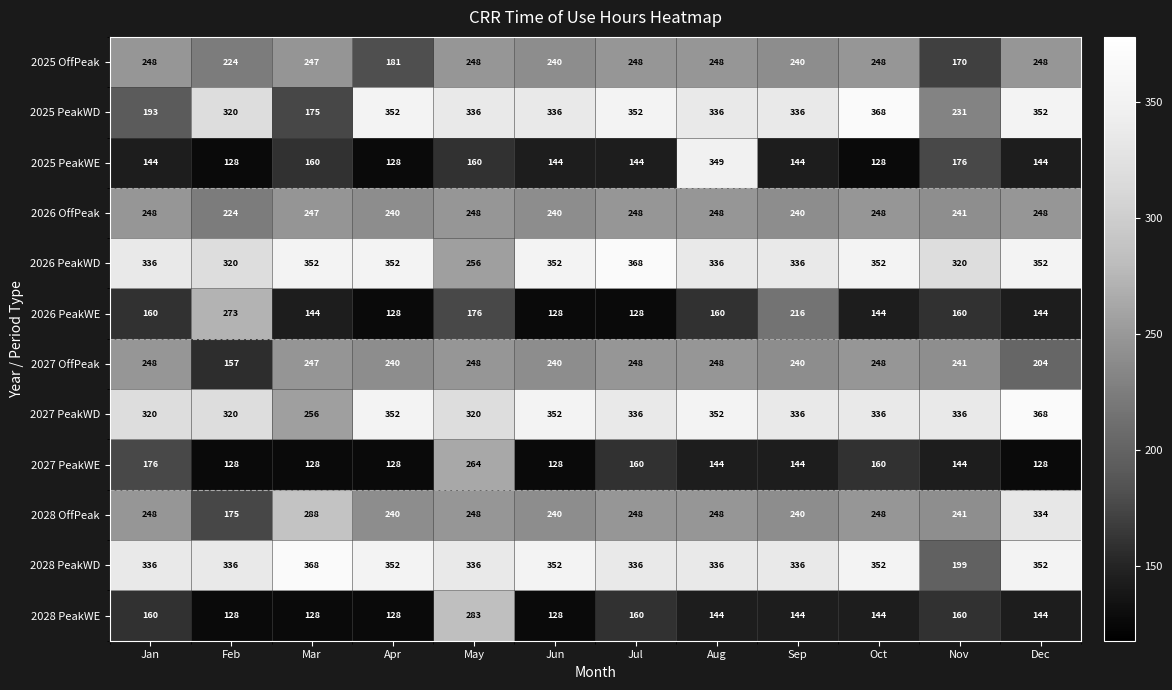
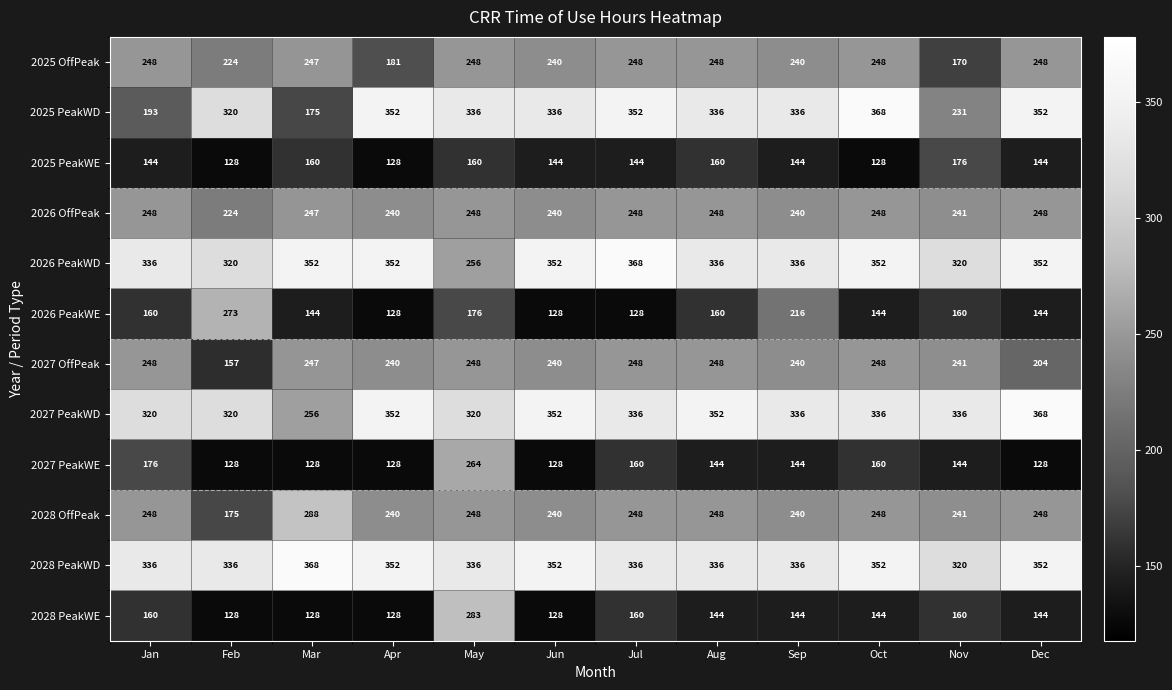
2025 PeakWE, Aug: 349 -> 160
2028 OffPeak, Dec: 334 -> 248
2028 PeakWD, Nov: 199 -> 320
